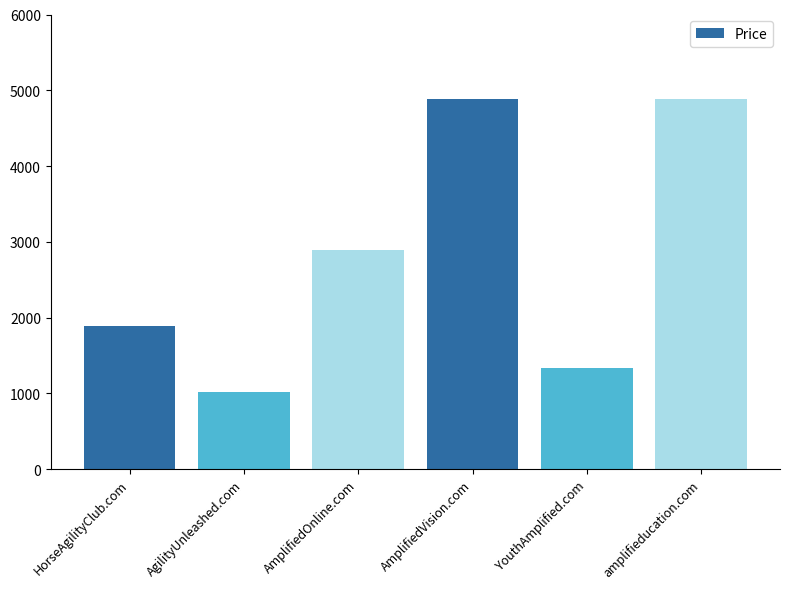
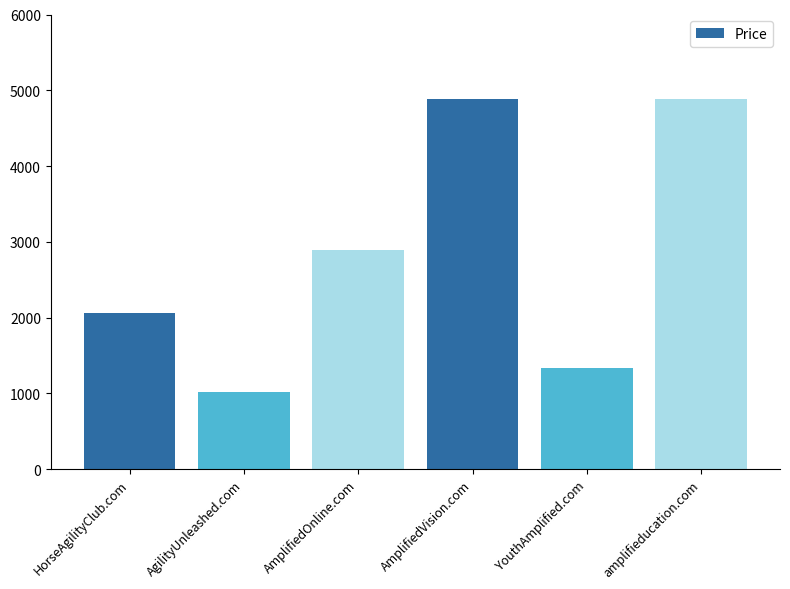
HorseAgilityClub.com: 1900 -> 2100
